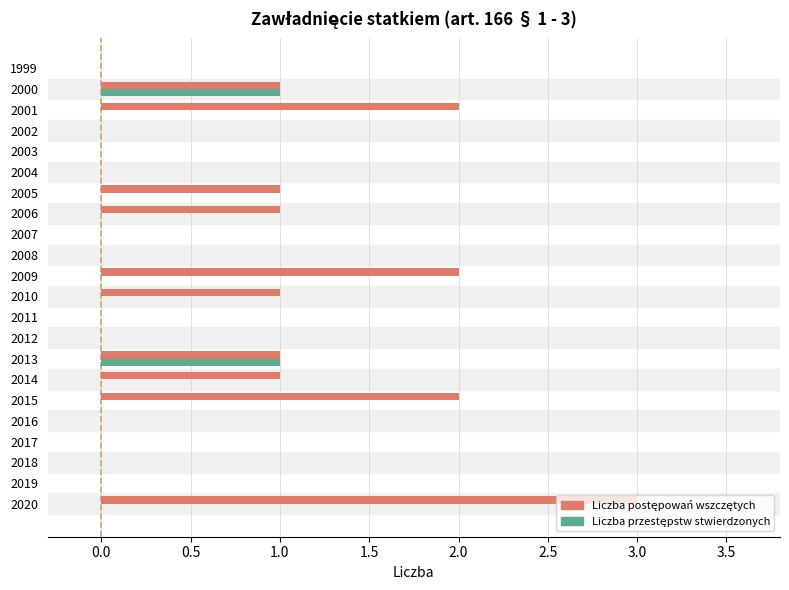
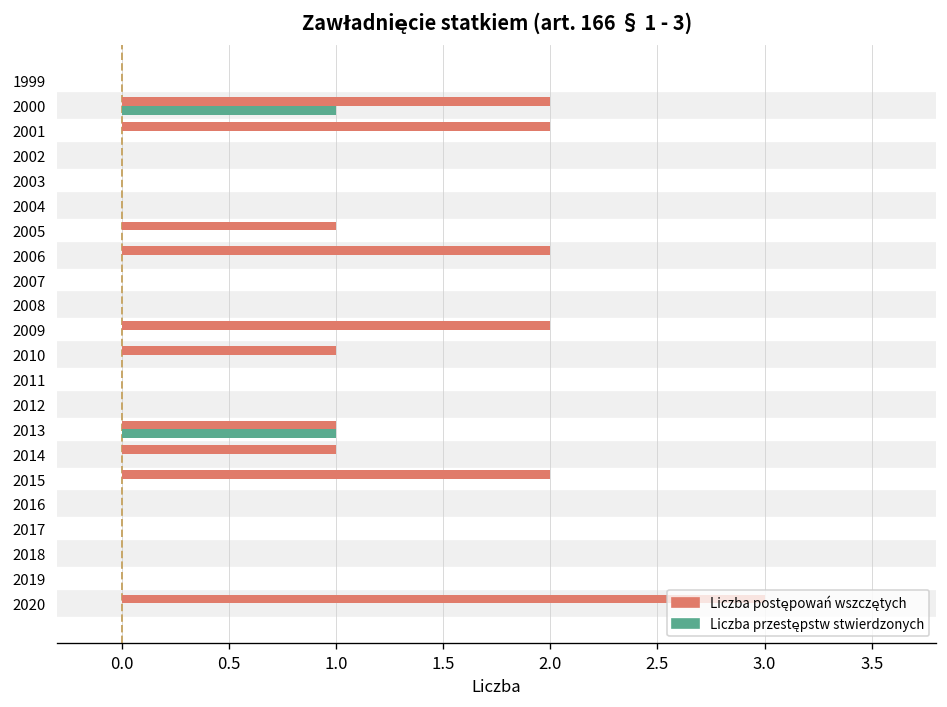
Liczba postępowań wszczętych, 2000: 1 -> 2
Liczba postępowań wszczętych, 2006: 1 -> 2
